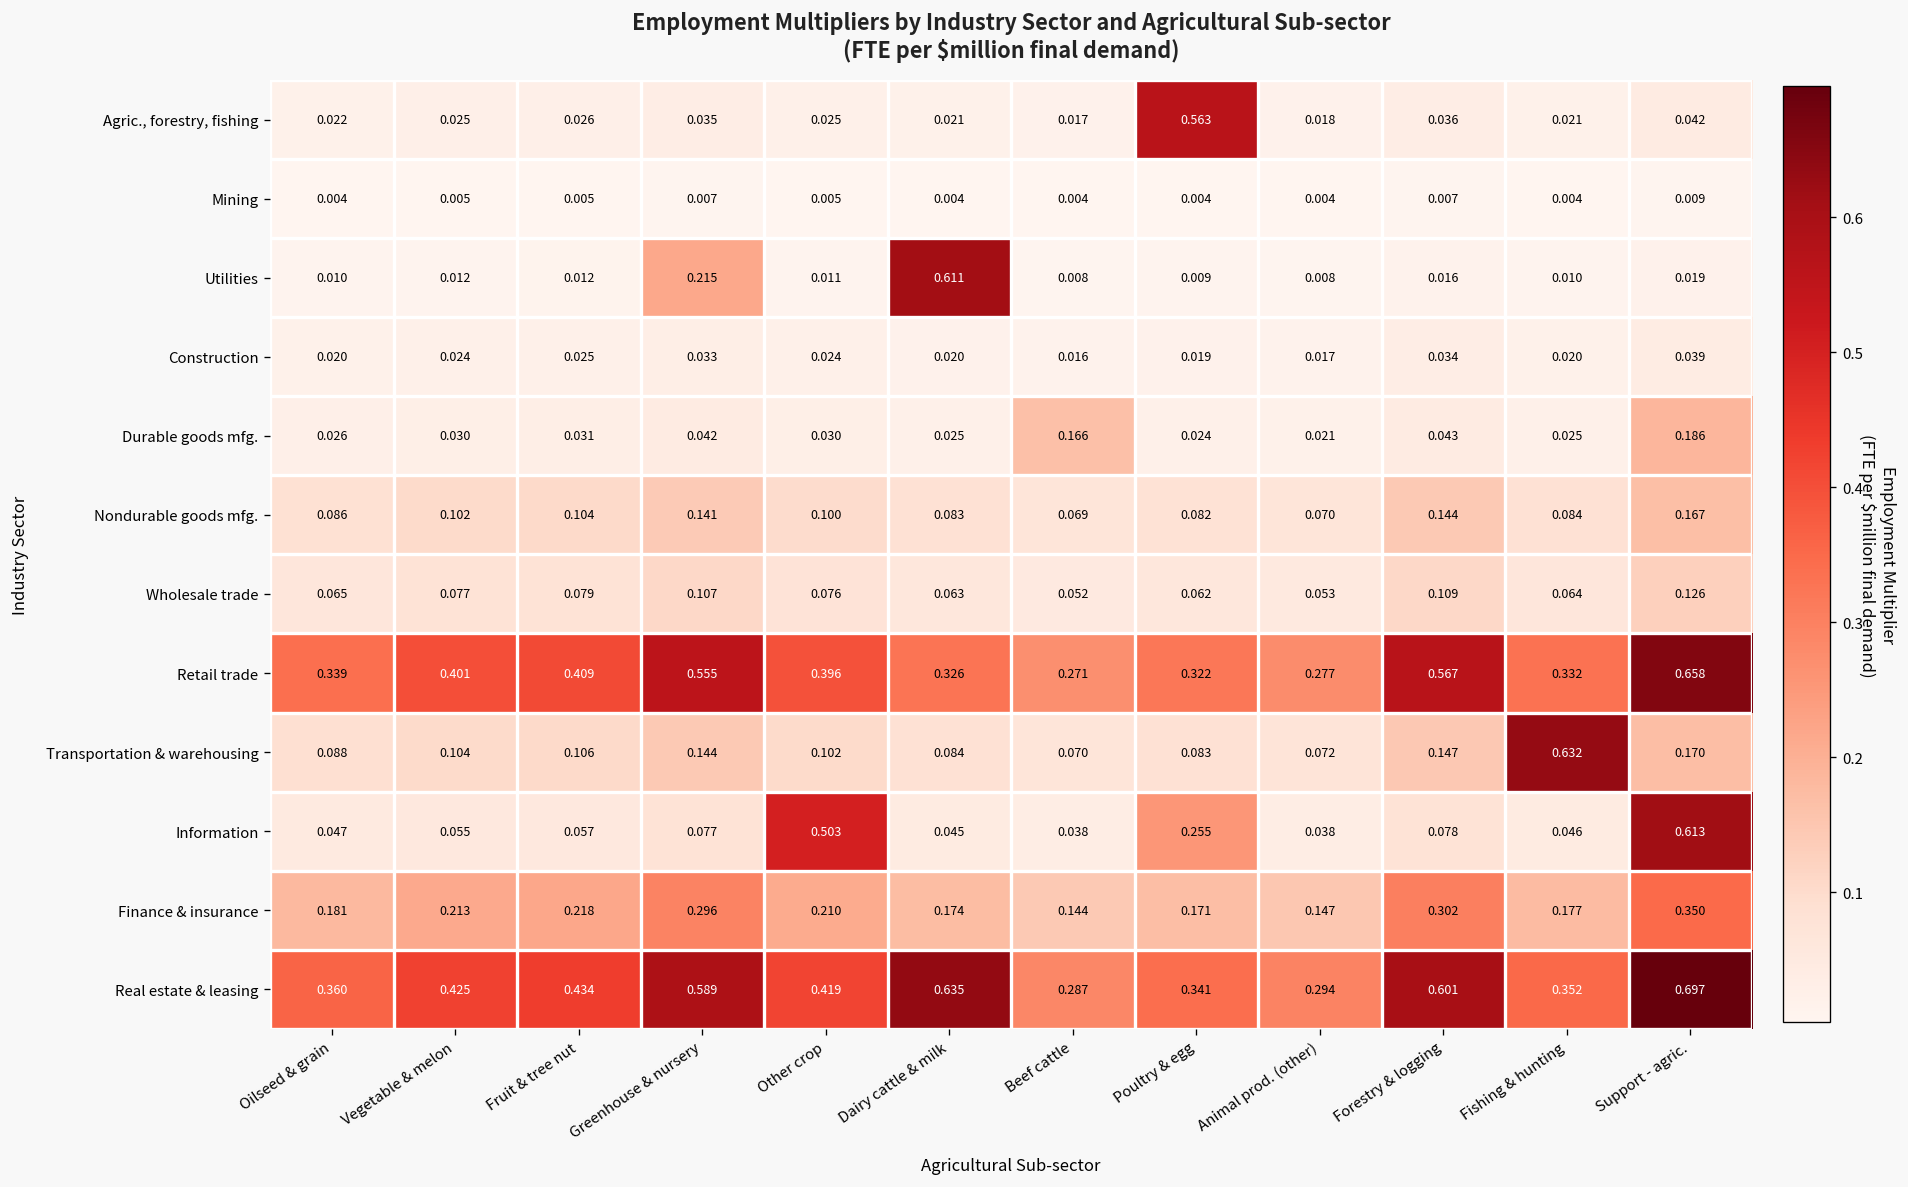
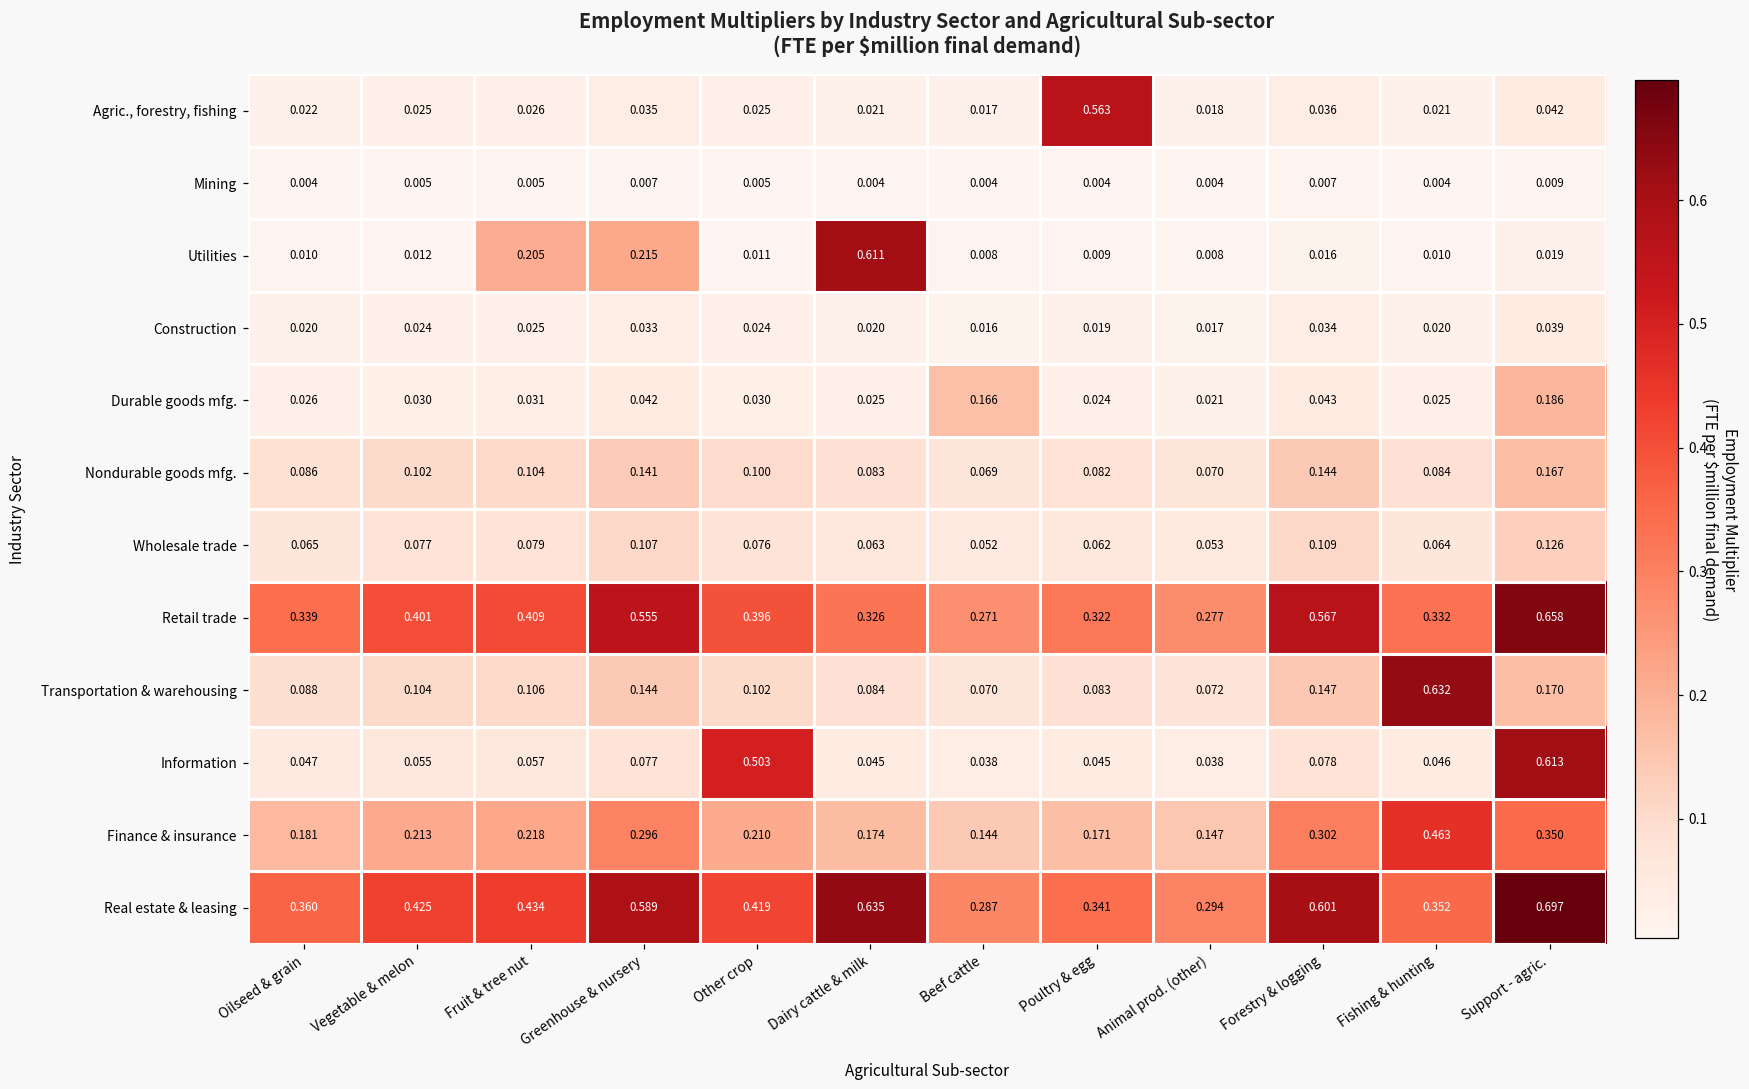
Utilities, Fruit & tree nut: 0.012 -> 0.205
Information, Poultry & egg: 0.255 -> 0.045
Finance & insurance, Fishing & hunting: 0.177 -> 0.463
